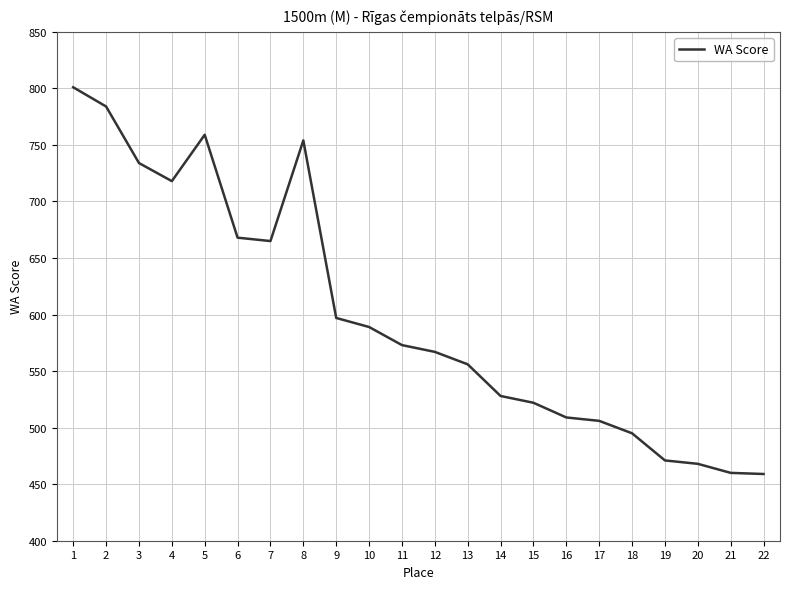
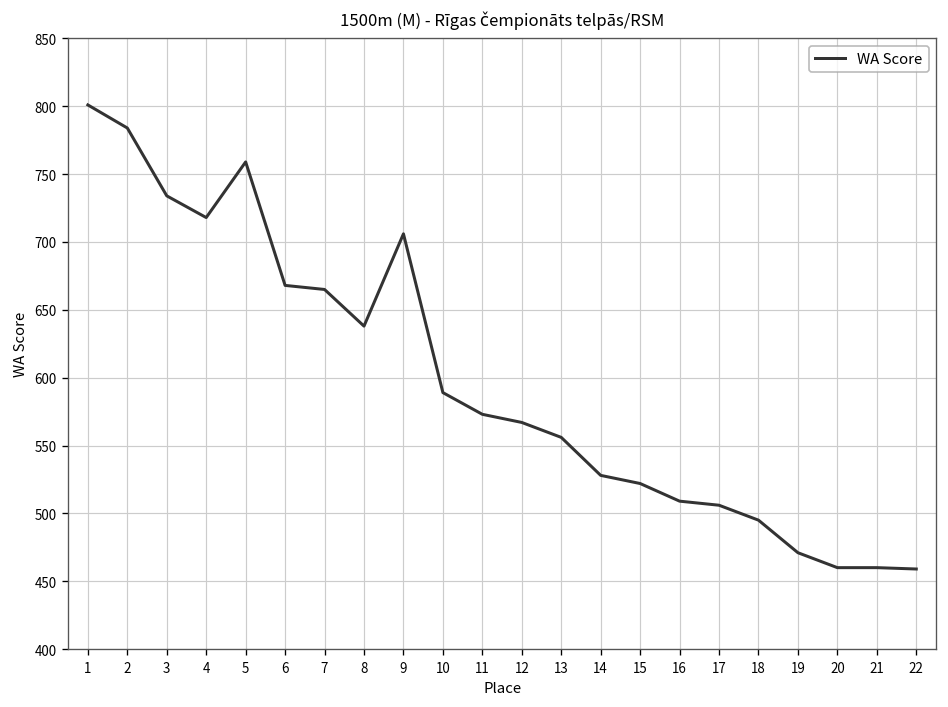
8: 754 -> 638
9: 597 -> 706
20: 468 -> 460
